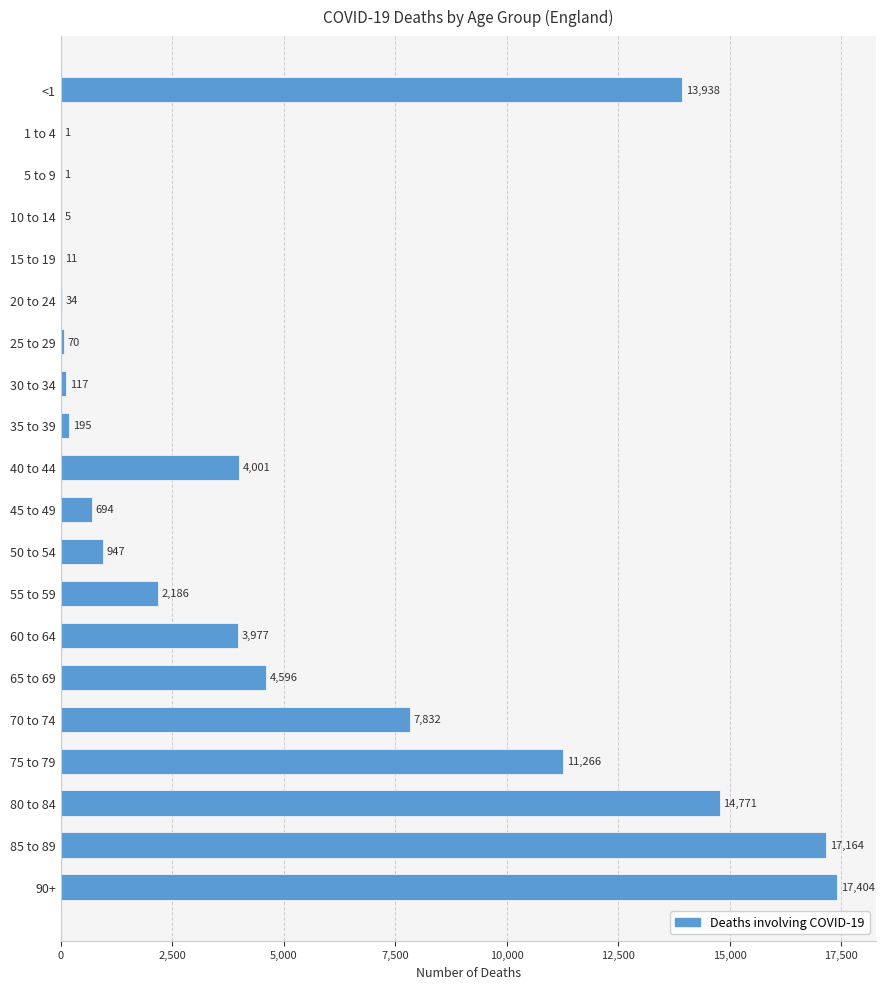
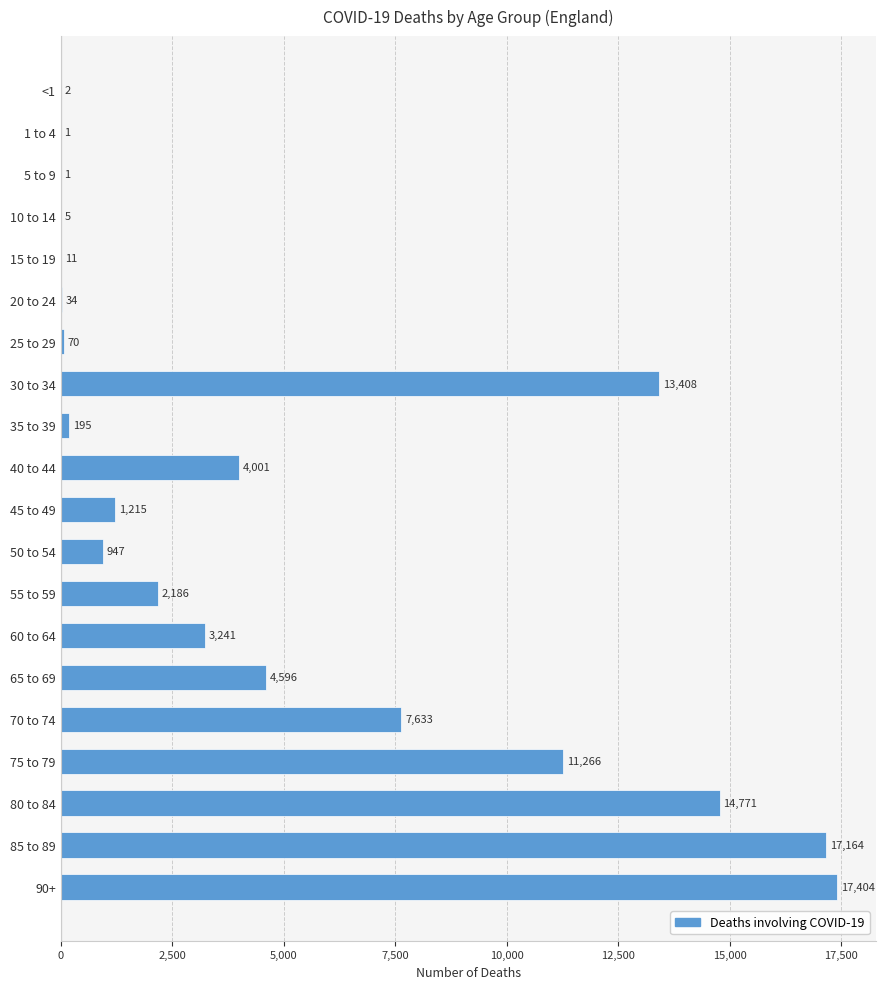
<1: 13,938 -> 2
30 to 34: 117 -> 13,408
45 to 49: 694 -> 1,215
60 to 64: 3,977 -> 3,241
70 to 74: 7,832 -> 7,633
